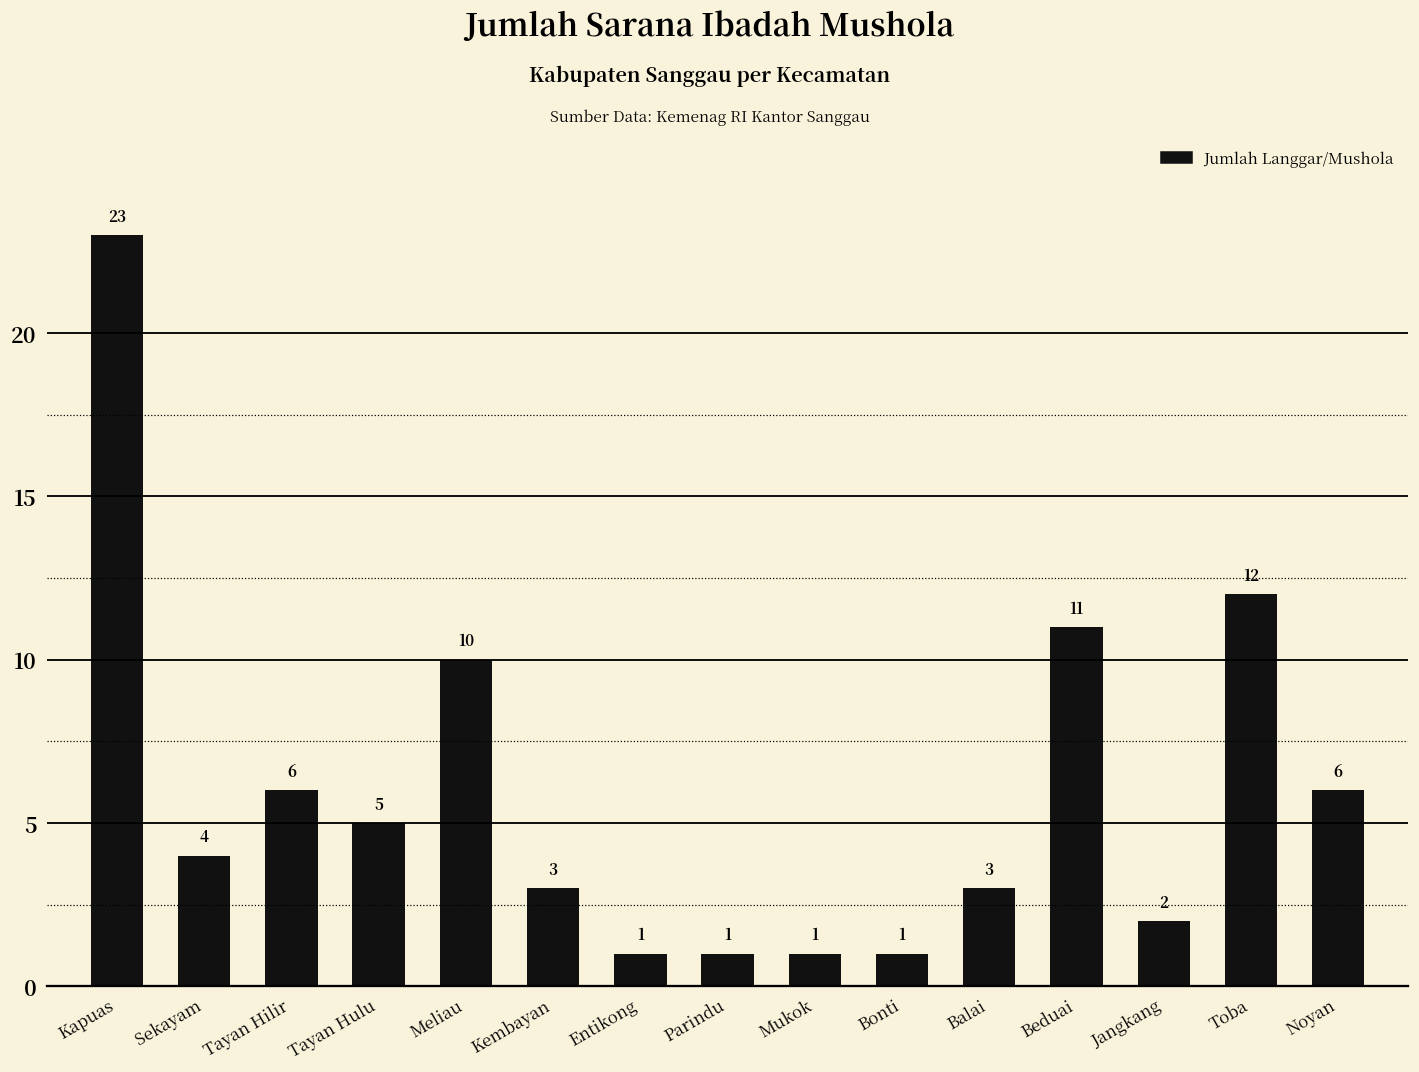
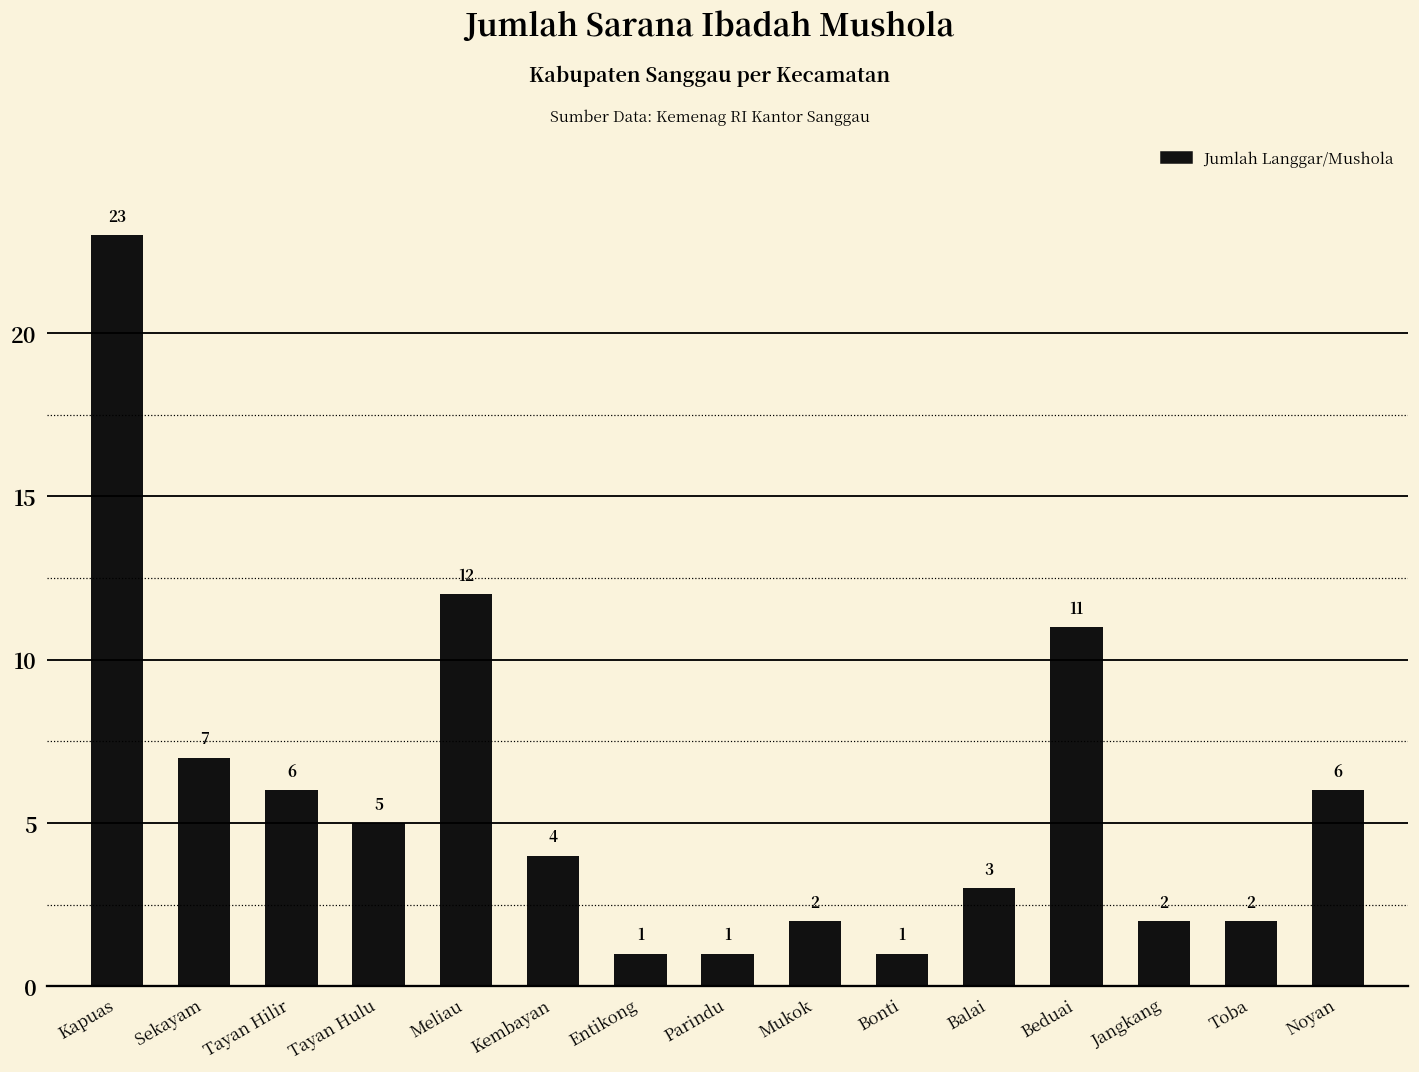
Sekayam: 4 -> 7
Meliau: 10 -> 12
Kembayan: 3 -> 4
Mukok: 1 -> 2
Toba: 12 -> 2
